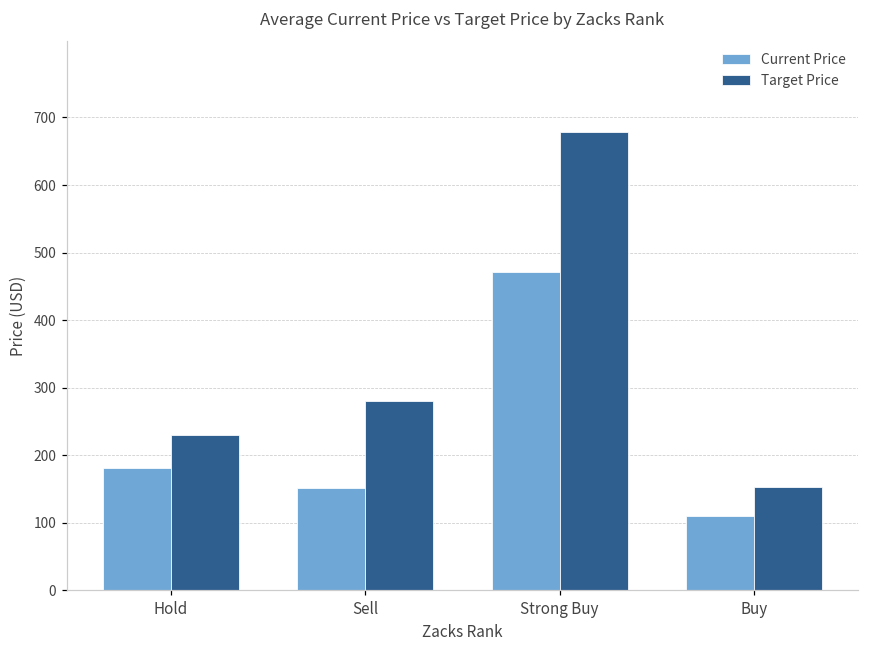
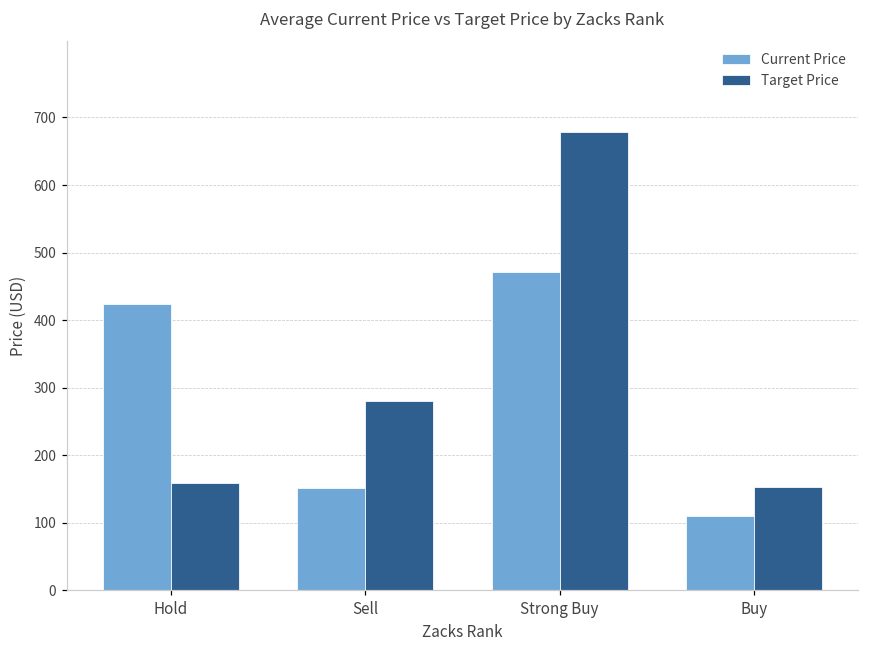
Current Price, Hold: 180 -> 420
Target Price, Hold: 230 -> 160
